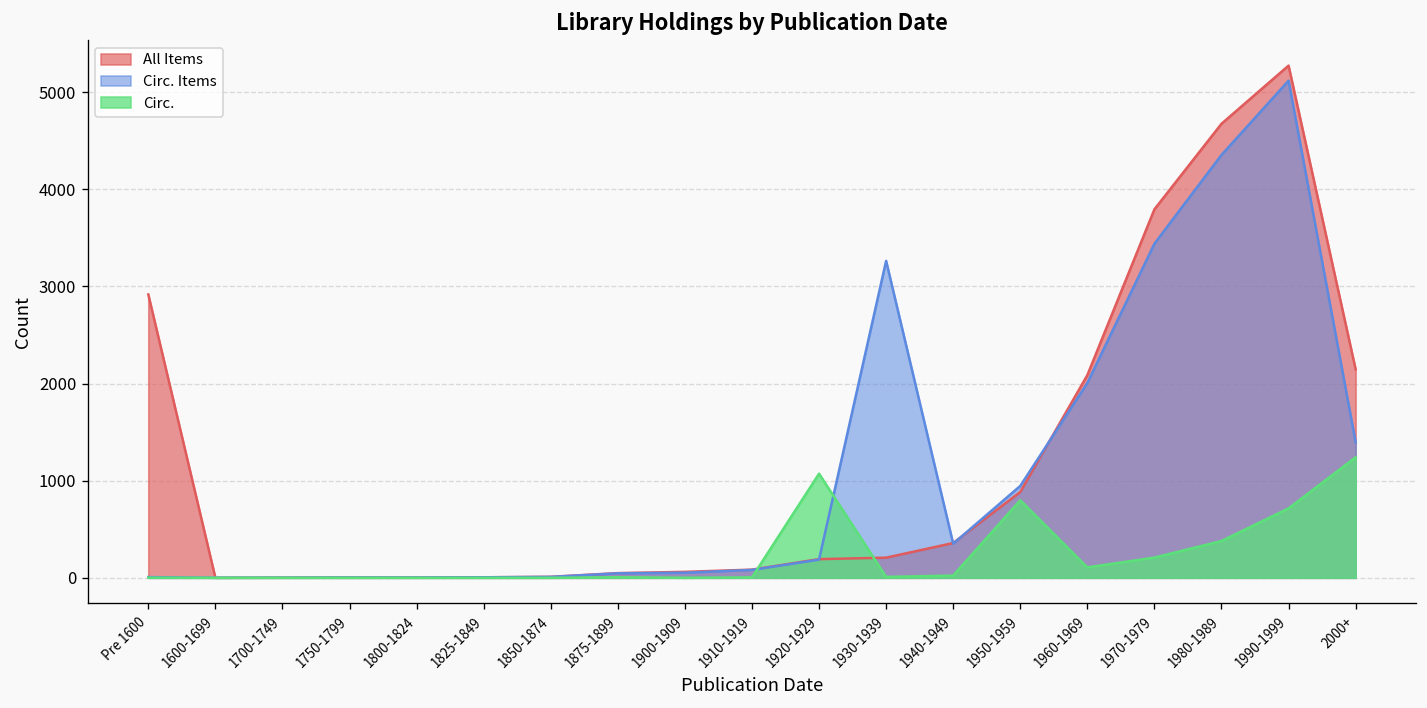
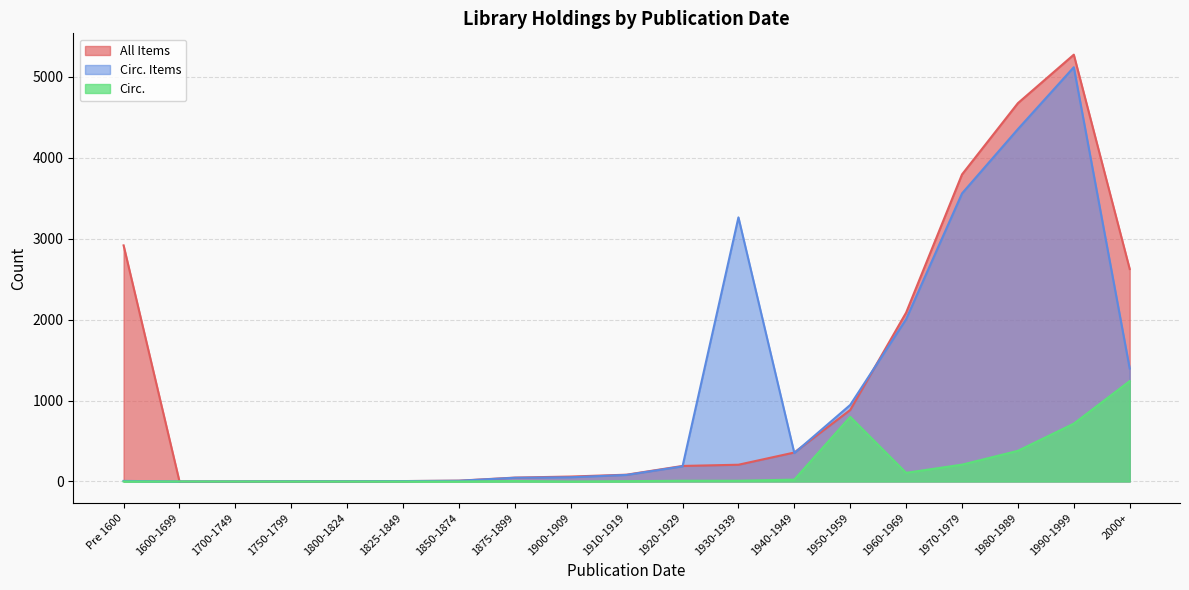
Circ., 1920-1929: 1100 -> 0
Circ. Items, 1970-1979: 3400 -> 3600
All Items, 2000+: 2100 -> 2600
